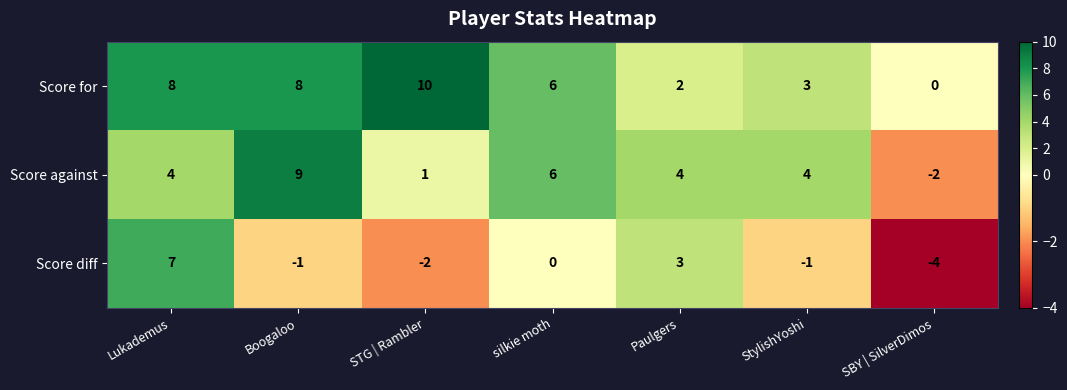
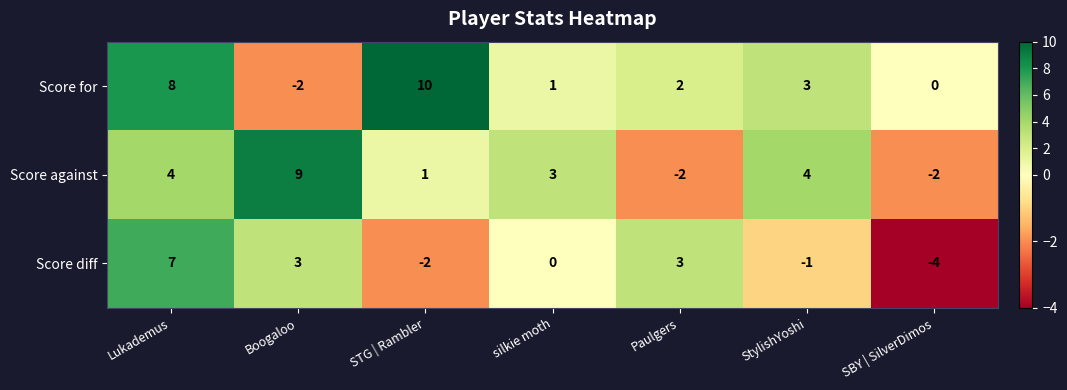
Score for, Boogaloo: 8 -> -2
Score for, silkie moth: 6 -> 1
Score against, silkie moth: 6 -> 3
Score against, Paulgers: 4 -> -2
Score diff, Boogaloo: -1 -> 3
